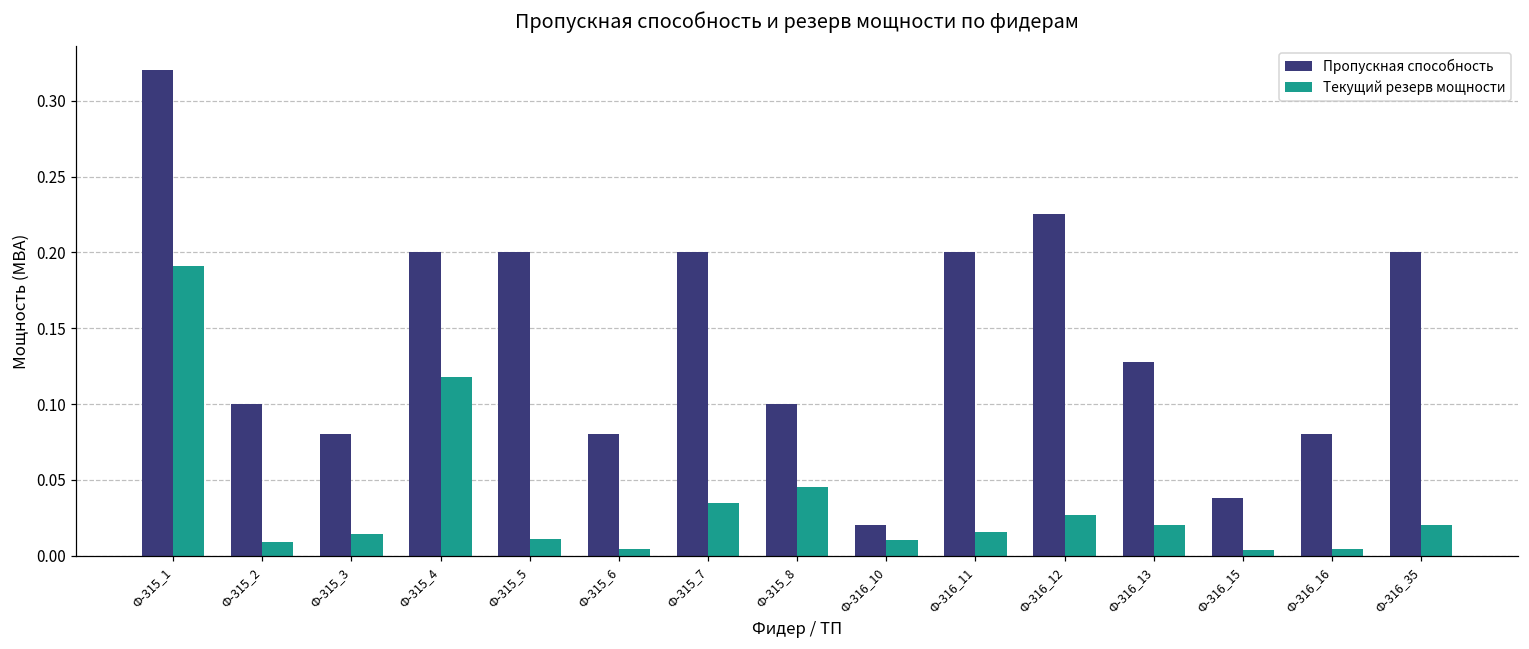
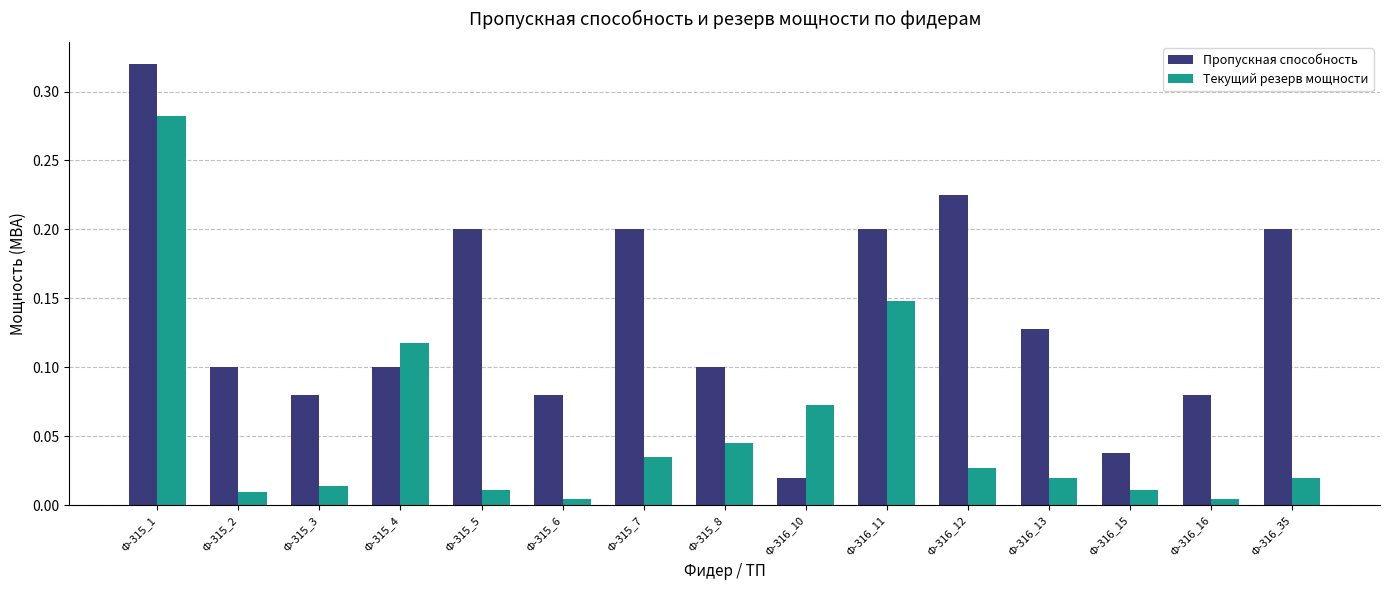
Текущий резерв мощности, Ф-315_1: 0.191 -> 0.282
Пропускная способность, Ф-315_4: 0.2 -> 0.1
Текущий резерв мощности, Ф-316_10: 0.010 -> 0.072
Текущий резерв мощности, Ф-316_11: 0.016 -> 0.148
Текущий резерв мощности, Ф-316_15: 0.004 -> 0.011
